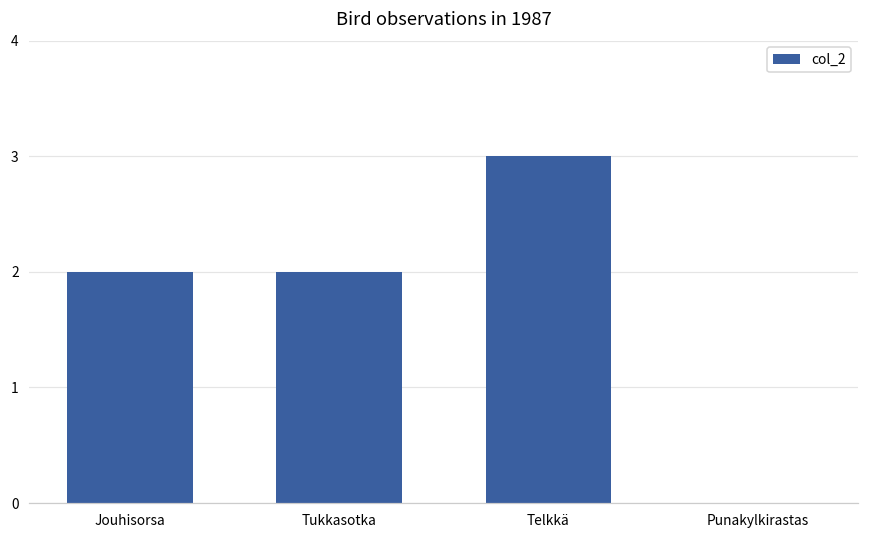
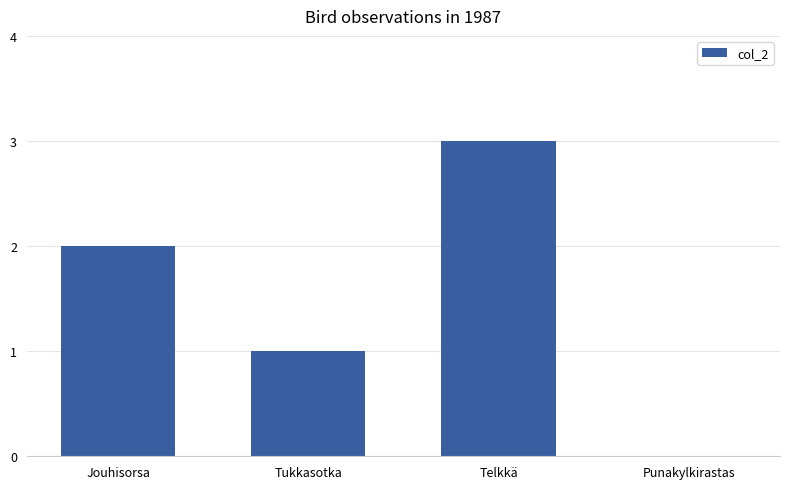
Tukkasotka: 2 -> 1
